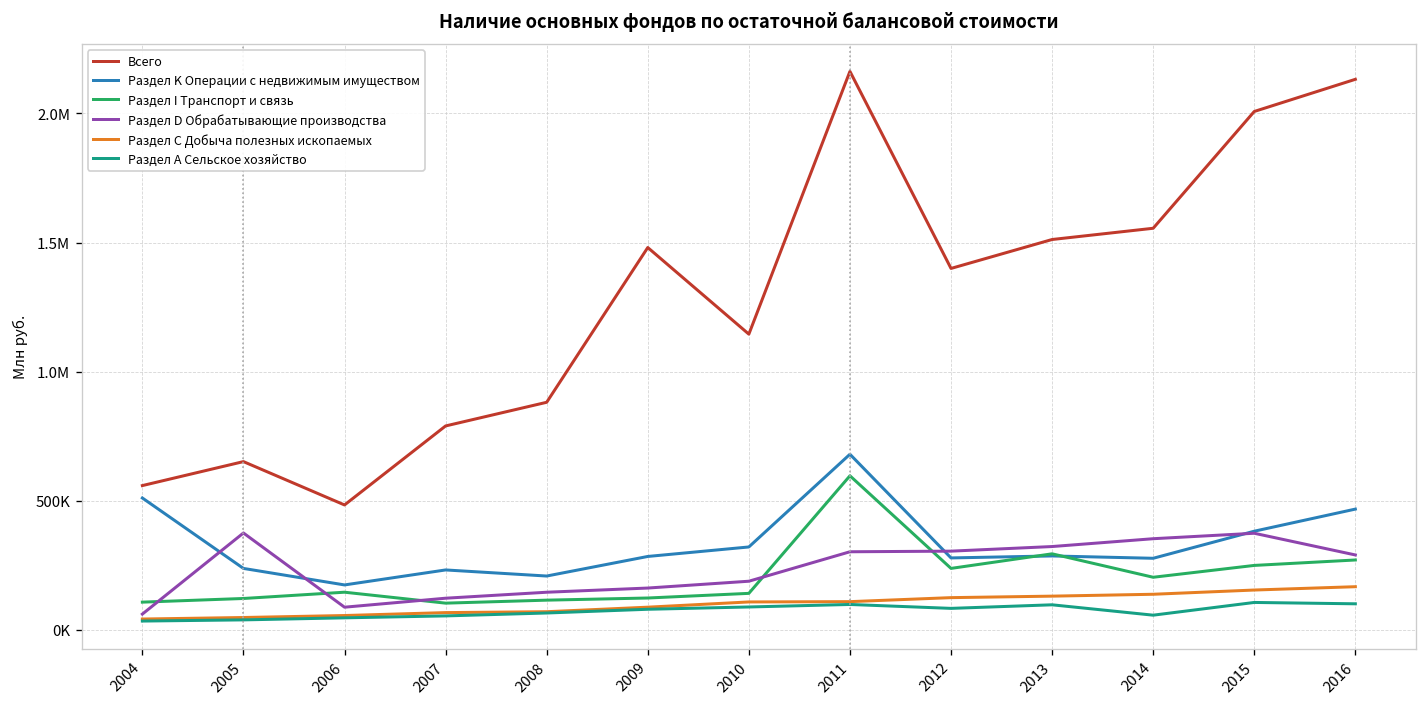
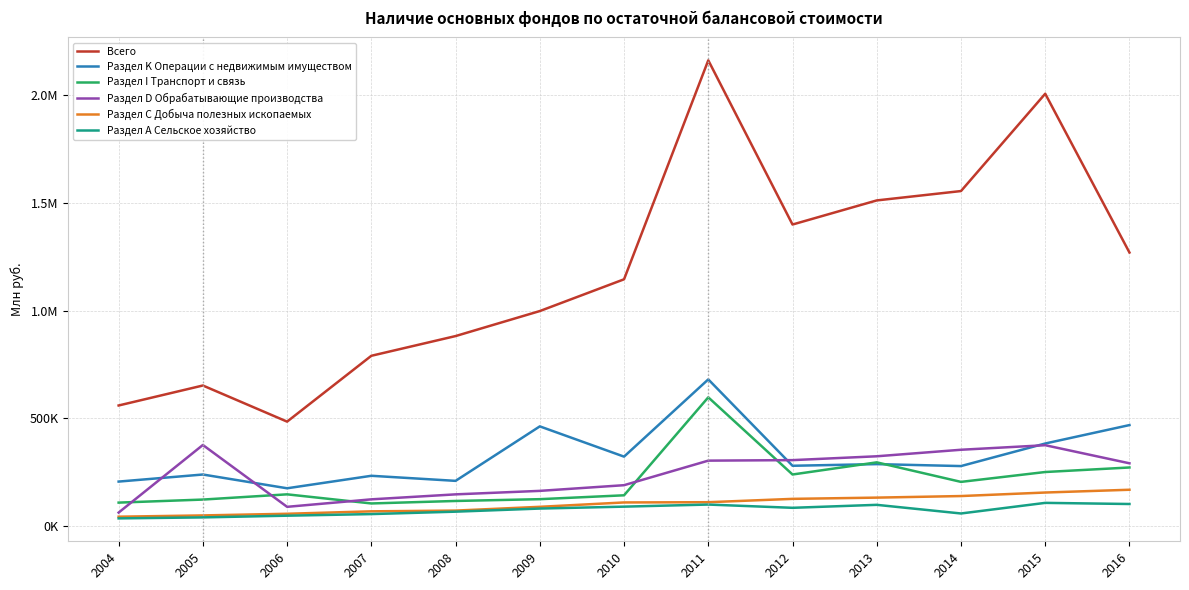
Раздел K Операции с недвижимым имуществом, 2004: 510000 -> 210000
Всего, 2009: 1480000 -> 1000000
Раздел K Операции с недвижимым имуществом, 2009: 280000 -> 460000
Всего, 2016: 2130000 -> 1270000
